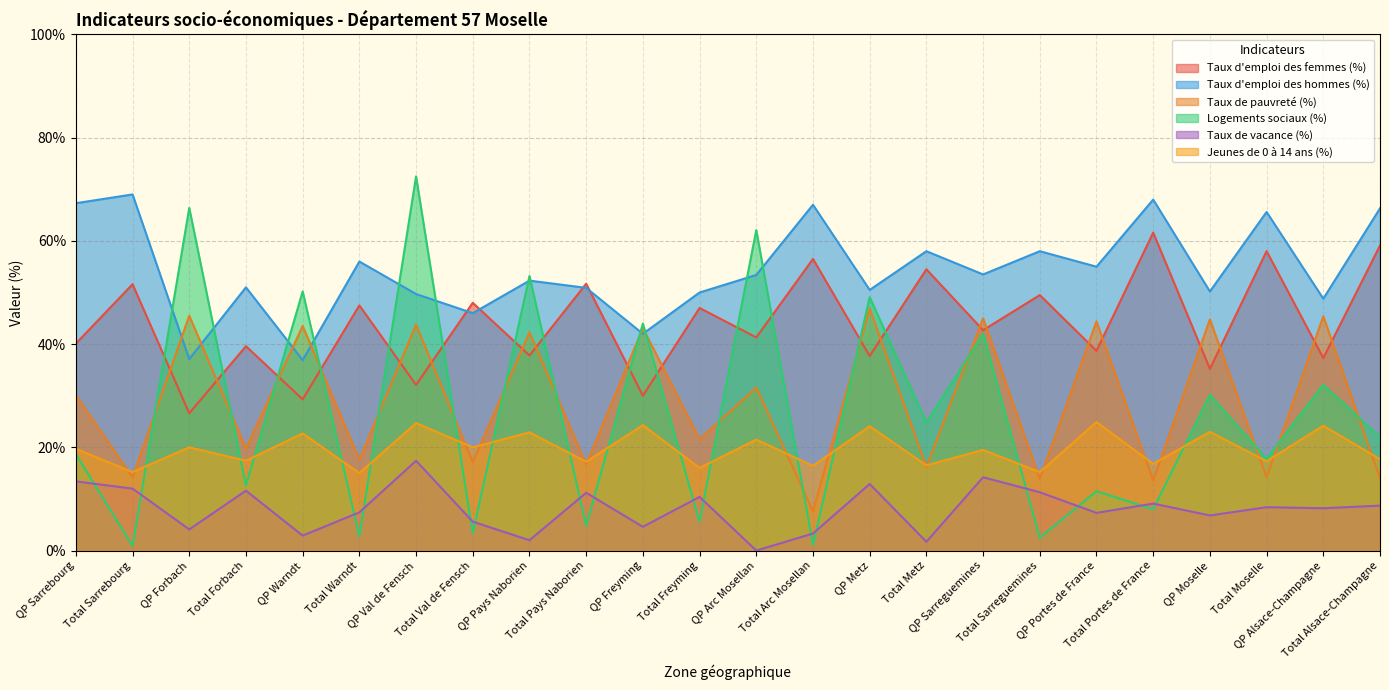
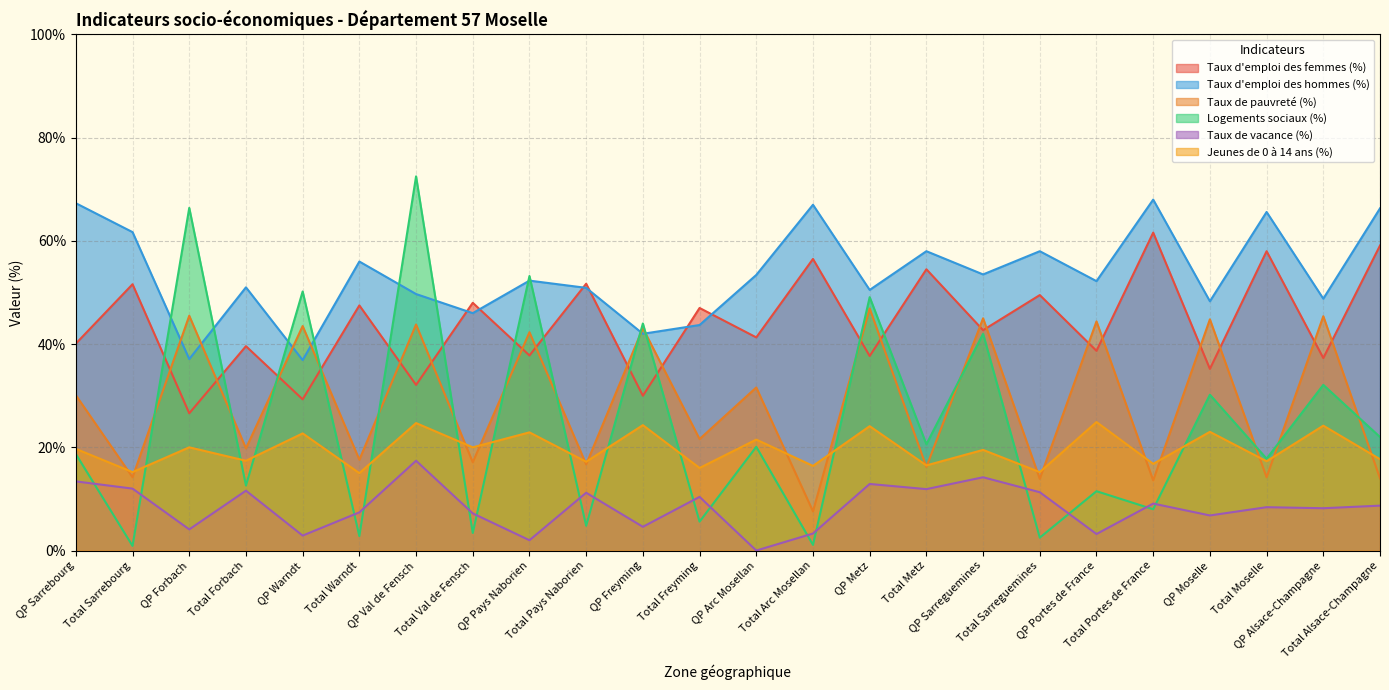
Taux d'emploi des hommes (%), Total Sarrebourg: 69% -> 62%
Taux de vacance (%), Total Val de Fensch: 6% -> 7%
Taux d'emploi des hommes (%), Total Freyming: 50% -> 44%
Logements sociaux (%), QP Arc Mosellan: 62% -> 20%
Logements sociaux (%), Total Metz: 25% -> 21%
Taux de vacance (%), Total Metz: 2% -> 12%
Taux d'emploi des hommes (%), QP Portes de France: 55% -> 52%
Taux de vacance (%), QP Portes de France: 7% -> 3%
Taux d'emploi des hommes (%), QP Moselle: 50% -> 48%
